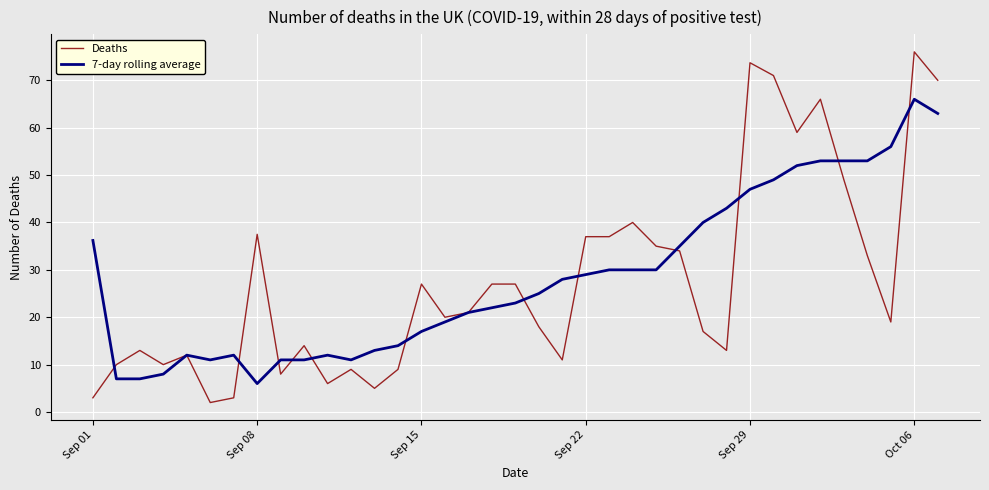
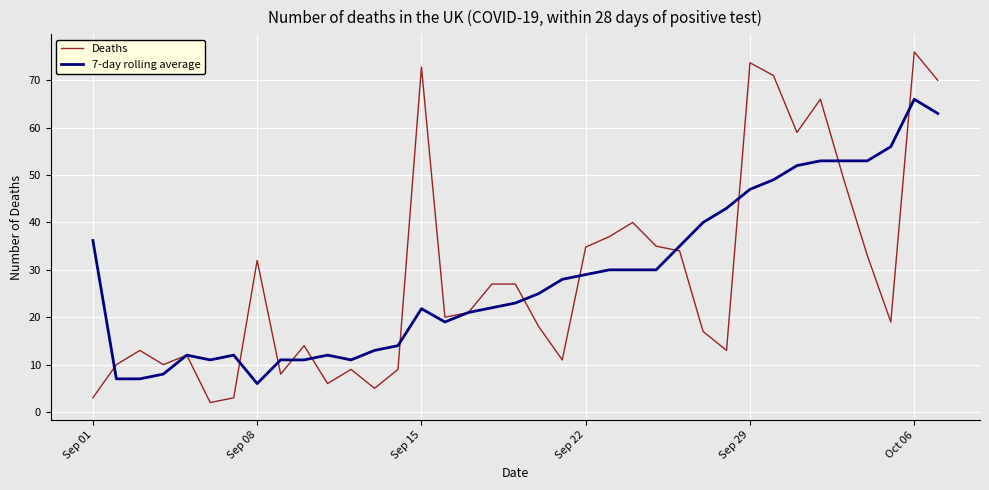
Deaths, Sep 08: 38 -> 32
Deaths, Sep 15: 27 -> 73
7-day rolling average, Sep 15: 17 -> 22
Deaths, Sep 22: 37 -> 35
